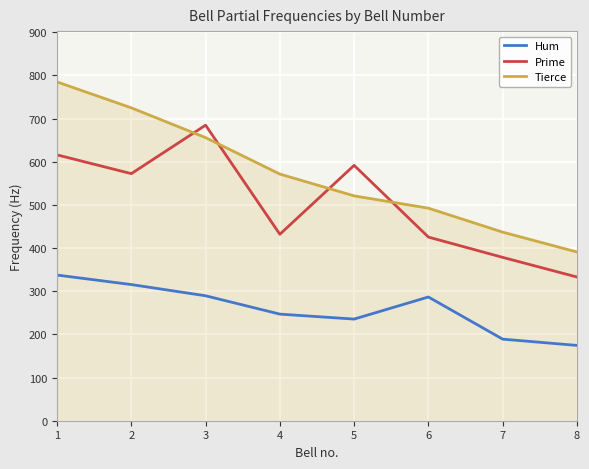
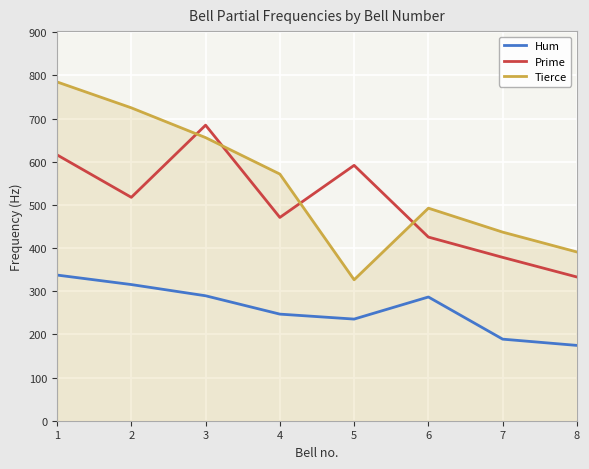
Prime, 2: 570 -> 520
Prime, 4: 430 -> 470
Tierce, 5: 520 -> 330
